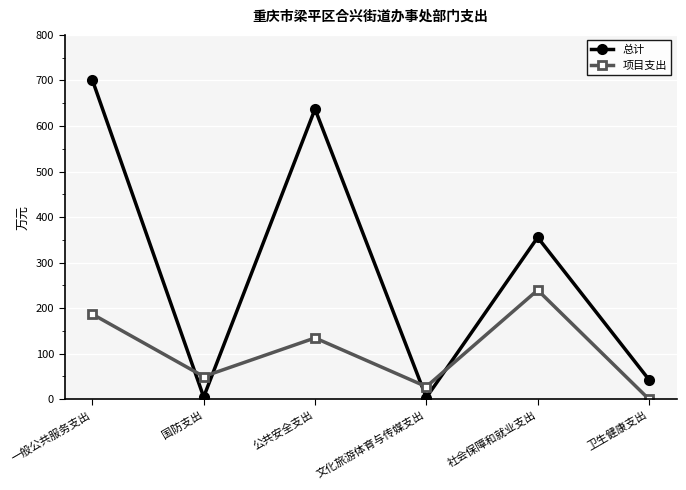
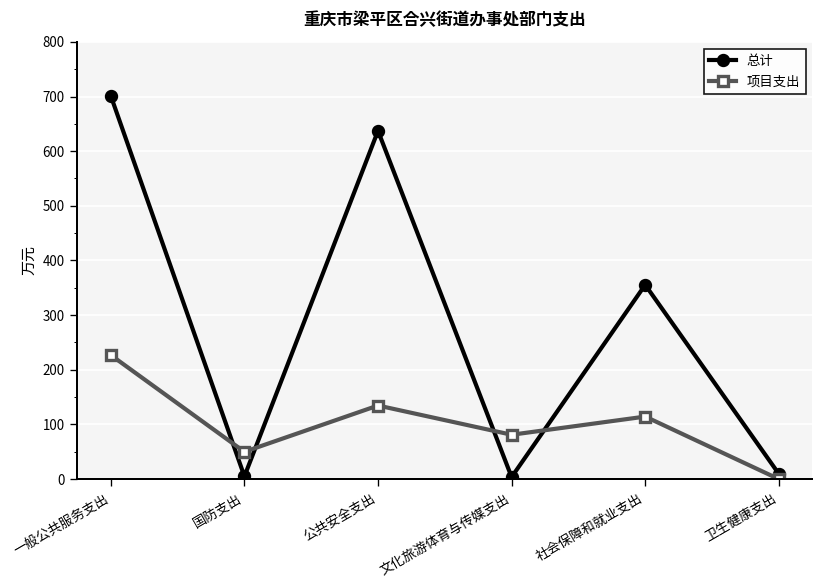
项目支出, 一般公共服务支出: 190 -> 230
项目支出, 文化旅游体育与传媒支出: 30 -> 80
项目支出, 社会保障和就业支出: 240 -> 110
总计, 卫生健康支出: 40 -> 10
